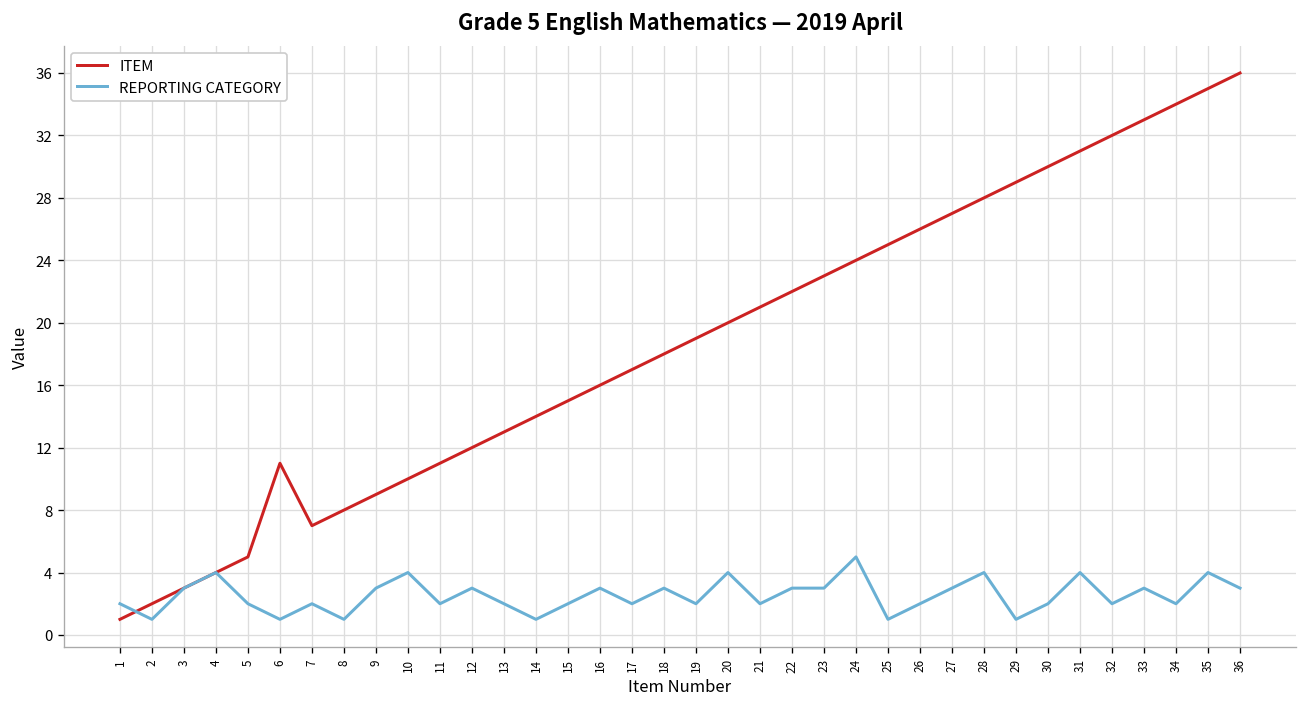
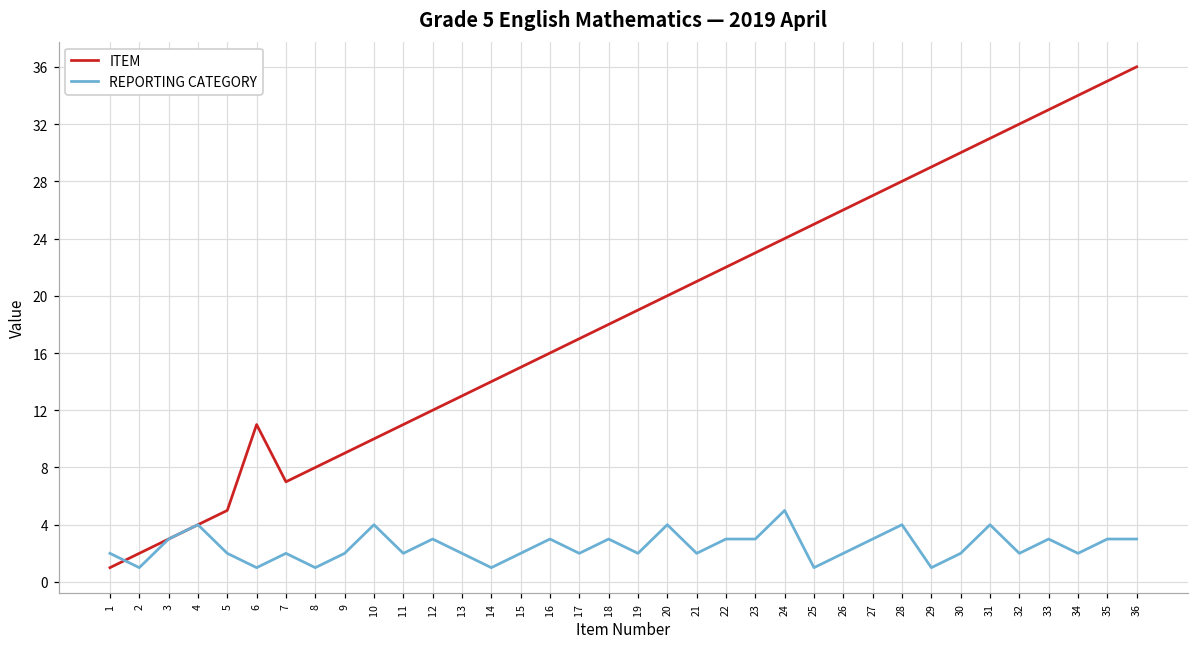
REPORTING CATEGORY, 9: 3 -> 2
REPORTING CATEGORY, 35: 4 -> 3
